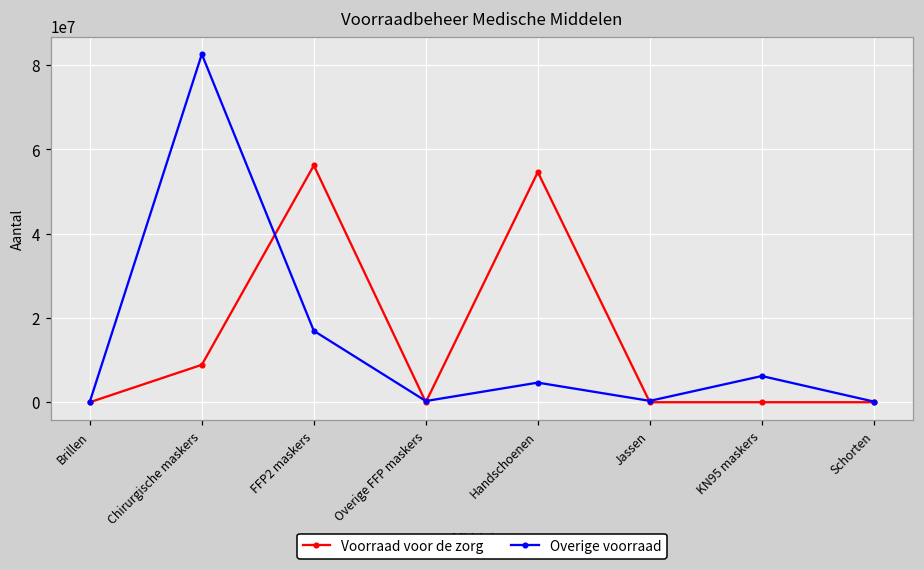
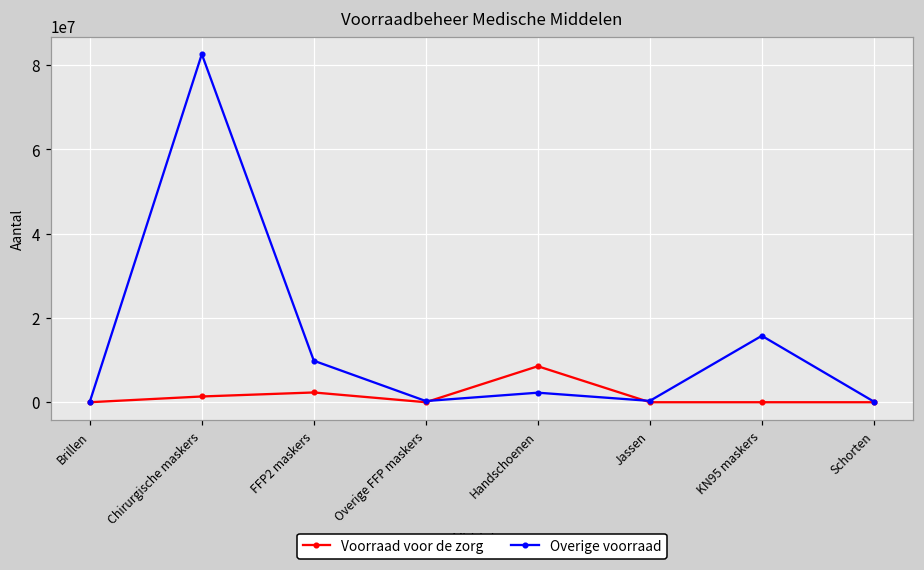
Voorraad voor de zorg, Chirurgische maskers: 9000000 -> 1000000
Voorraad voor de zorg, FFP2 maskers: 56000000 -> 2000000
Overige voorraad, FFP2 maskers: 17000000 -> 10000000
Voorraad voor de zorg, Handschoenen: 55000000 -> 9000000
Overige voorraad, Handschoenen: 5000000 -> 2000000
Overige voorraad, KN95 maskers: 6000000 -> 16000000
